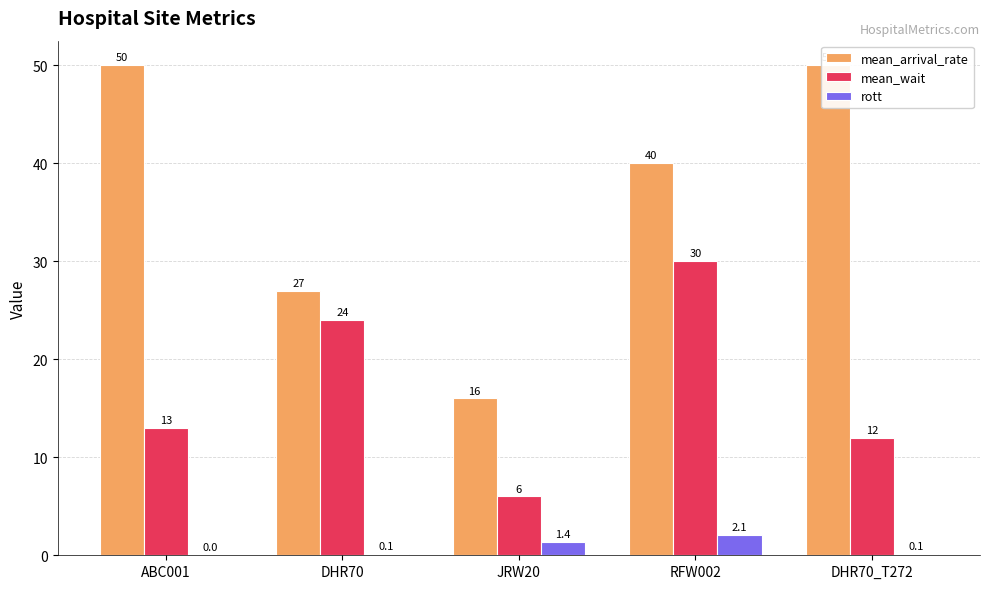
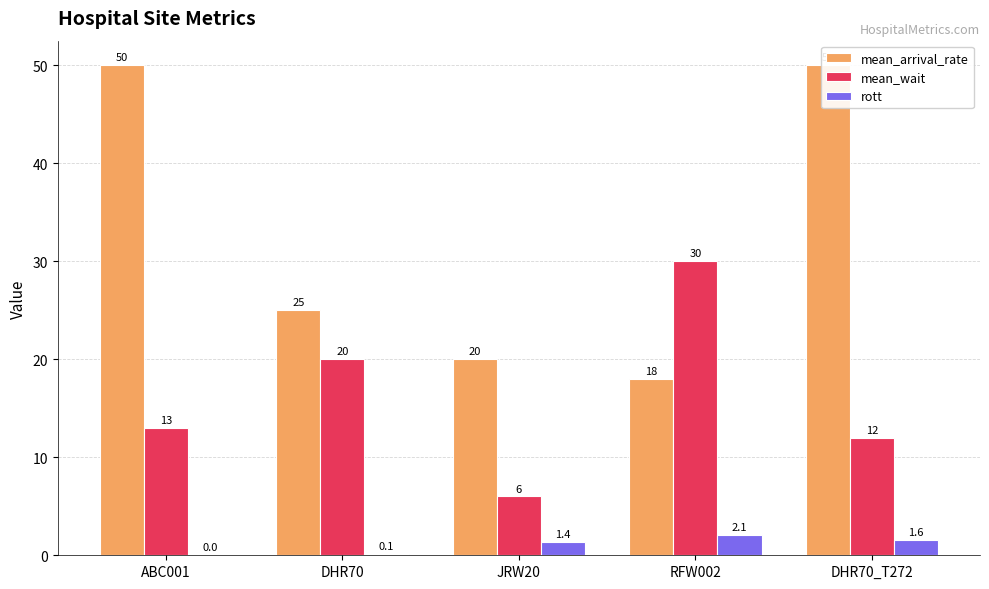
mean_arrival_rate, DHR70: 27 -> 25
mean_wait, DHR70: 24 -> 20
mean_arrival_rate, JRW20: 16 -> 20
mean_arrival_rate, RFW002: 40 -> 18
rott, DHR70_T272: 0.1 -> 1.6
